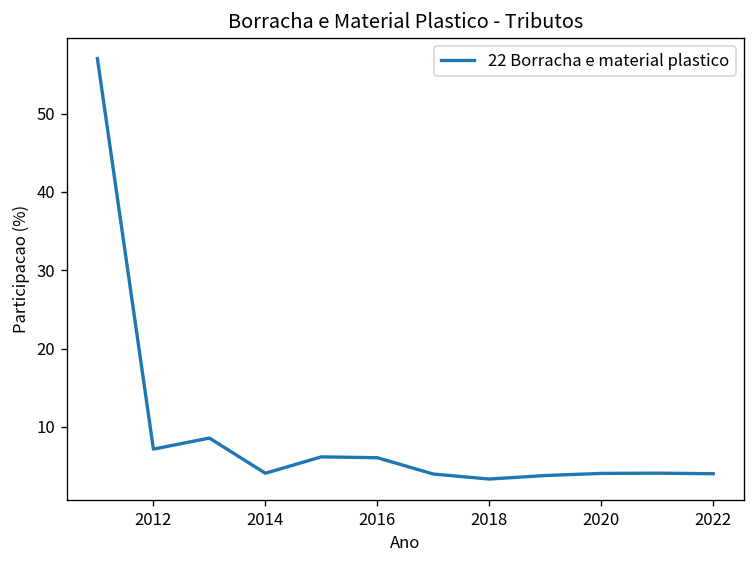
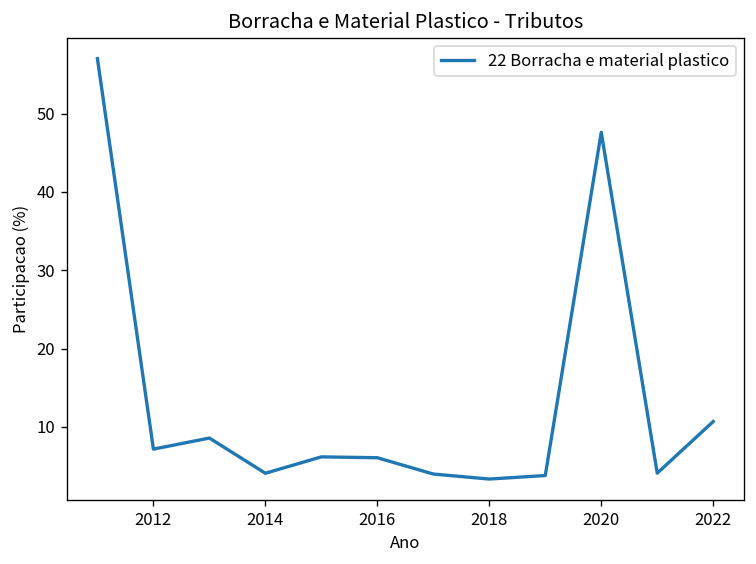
2020: 4 -> 48
2022: 4 -> 11
